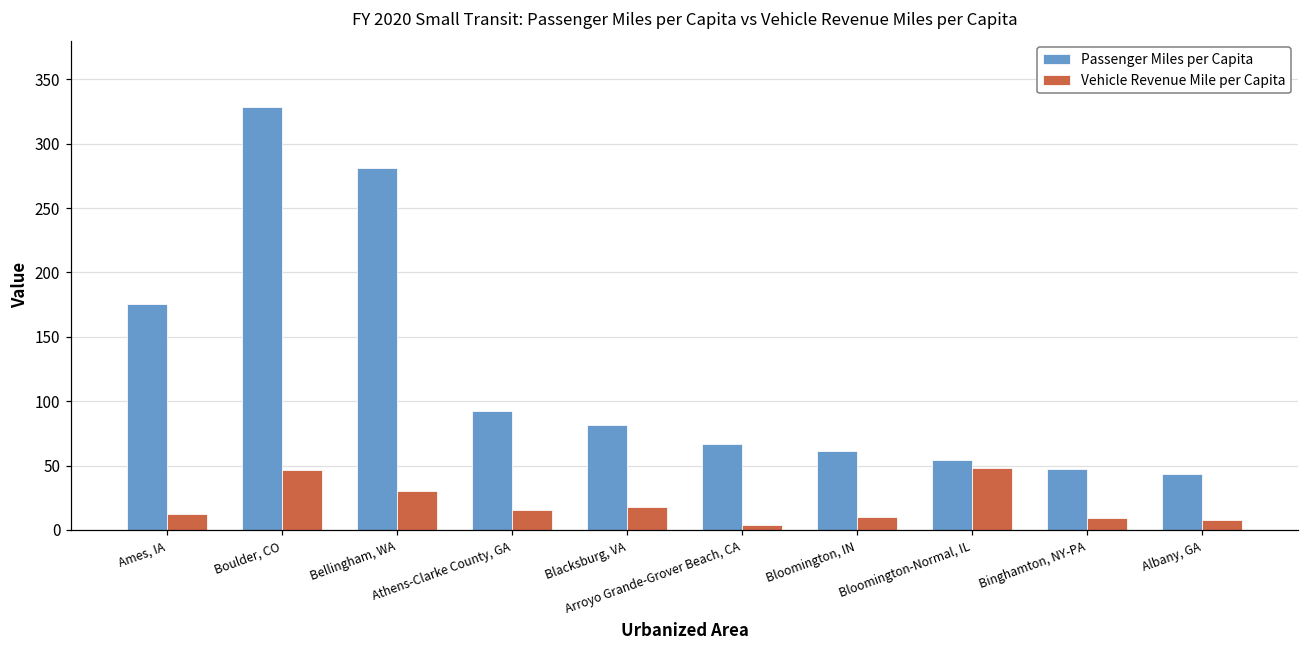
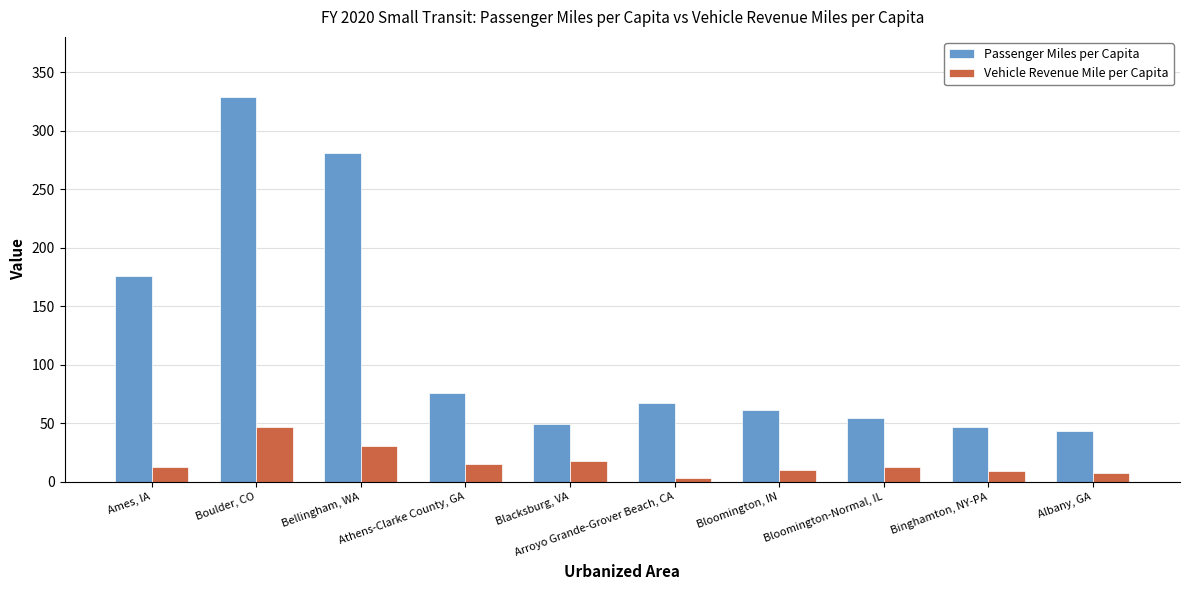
Passenger Miles per Capita, Athens-Clarke County, GA: 92 -> 76
Passenger Miles per Capita, Blacksburg, VA: 82 -> 49
Vehicle Revenue Mile per Capita, Bloomington-Normal, IL: 48 -> 13
